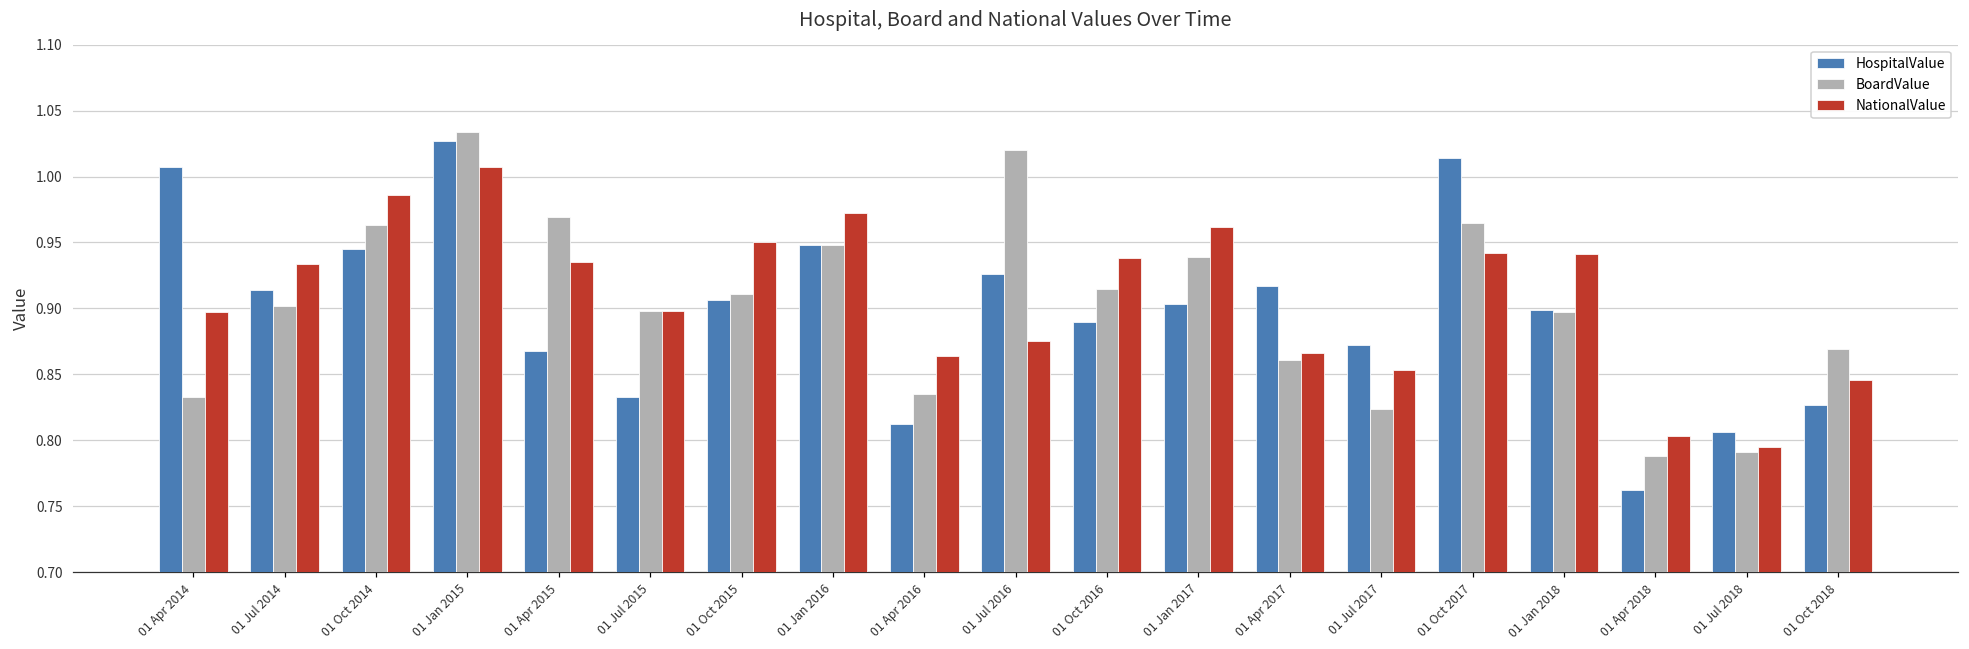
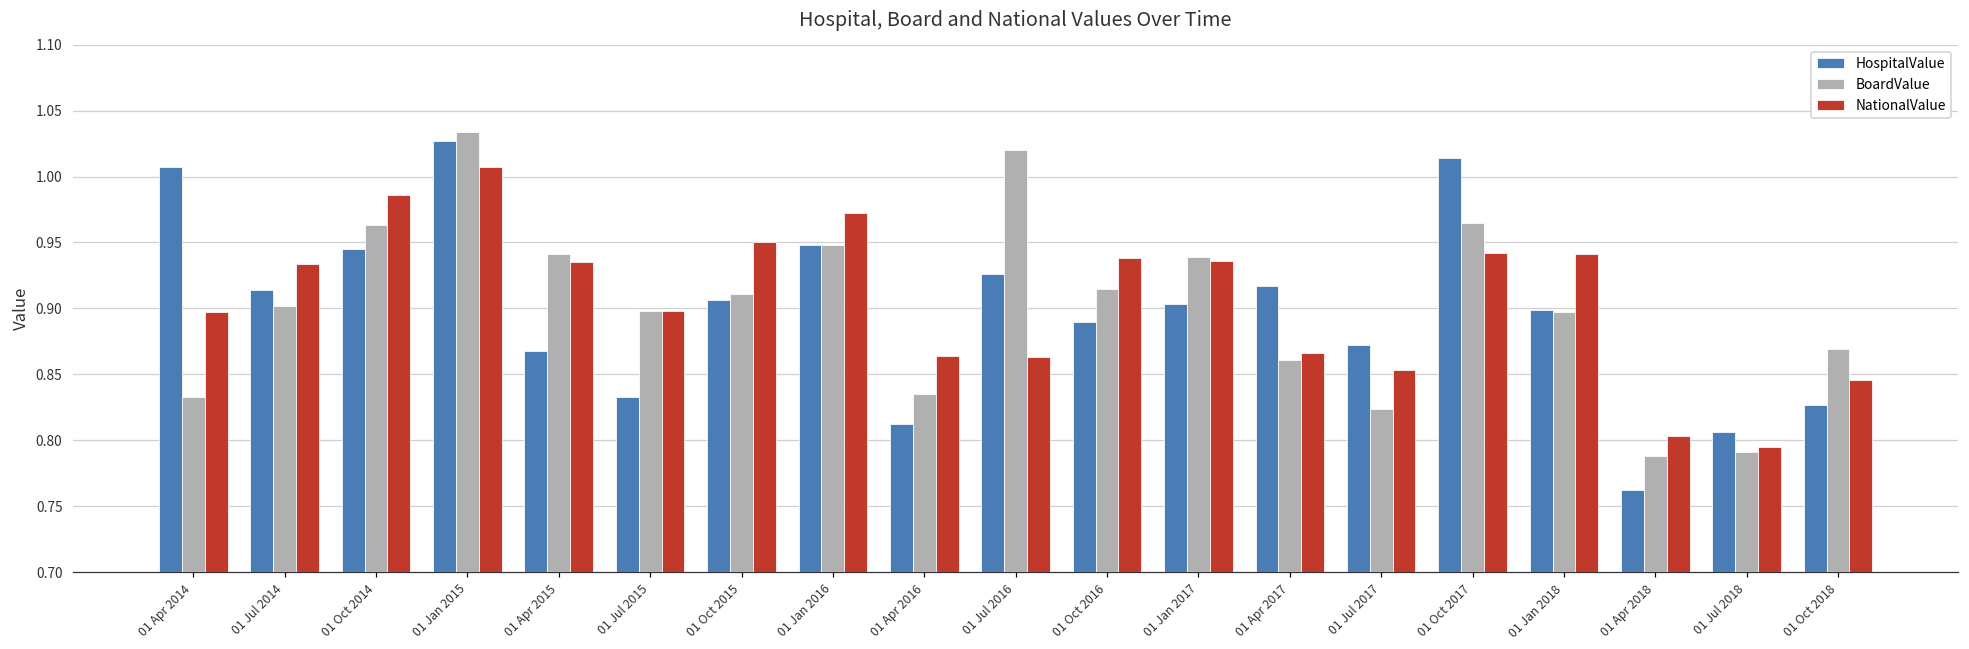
BoardValue, 01 Apr 2015: 0.969 -> 0.941
NationalValue, 01 Jul 2016: 0.875 -> 0.863
NationalValue, 01 Jan 2017: 0.962 -> 0.936
